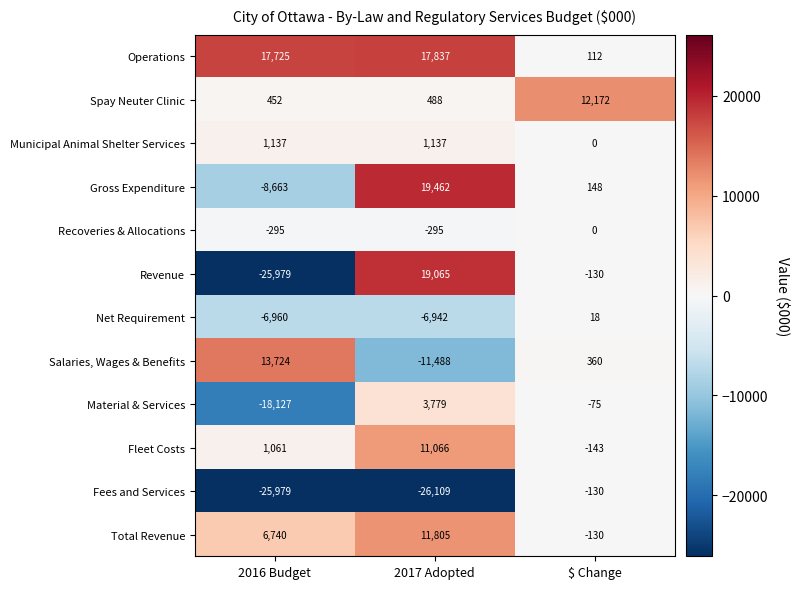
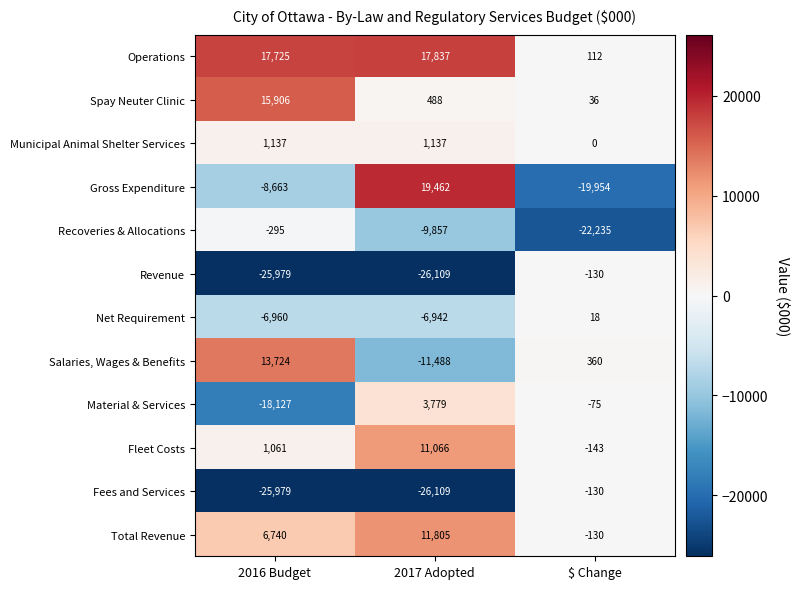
Spay Neuter Clinic, 2016 Budget: 452 -> 15,906
Spay Neuter Clinic, $ Change: 12,172 -> 36
Gross Expenditure, $ Change: 148 -> -19,954
Recoveries & Allocations, 2017 Adopted: -295 -> -9,857
Recoveries & Allocations, $ Change: 0 -> -22,235
Revenue, 2017 Adopted: 19,065 -> -26,109
